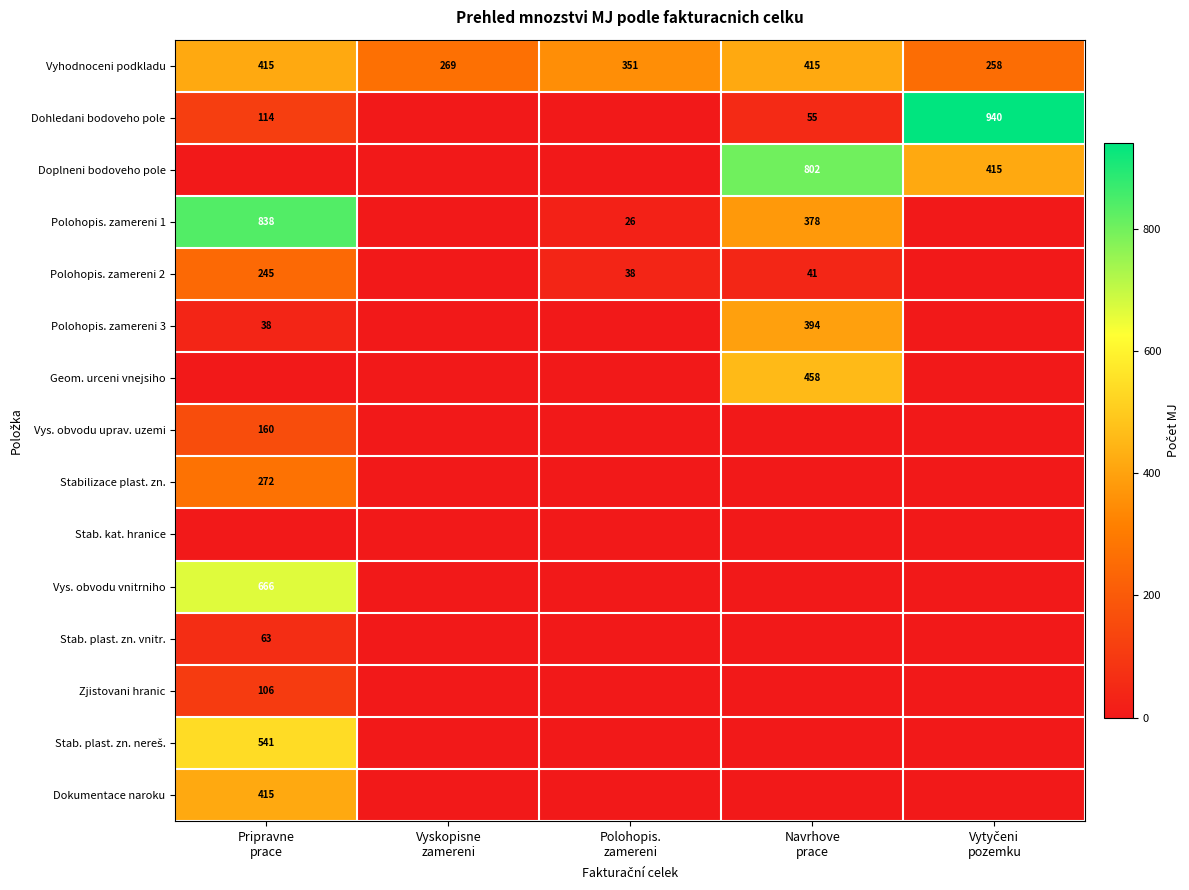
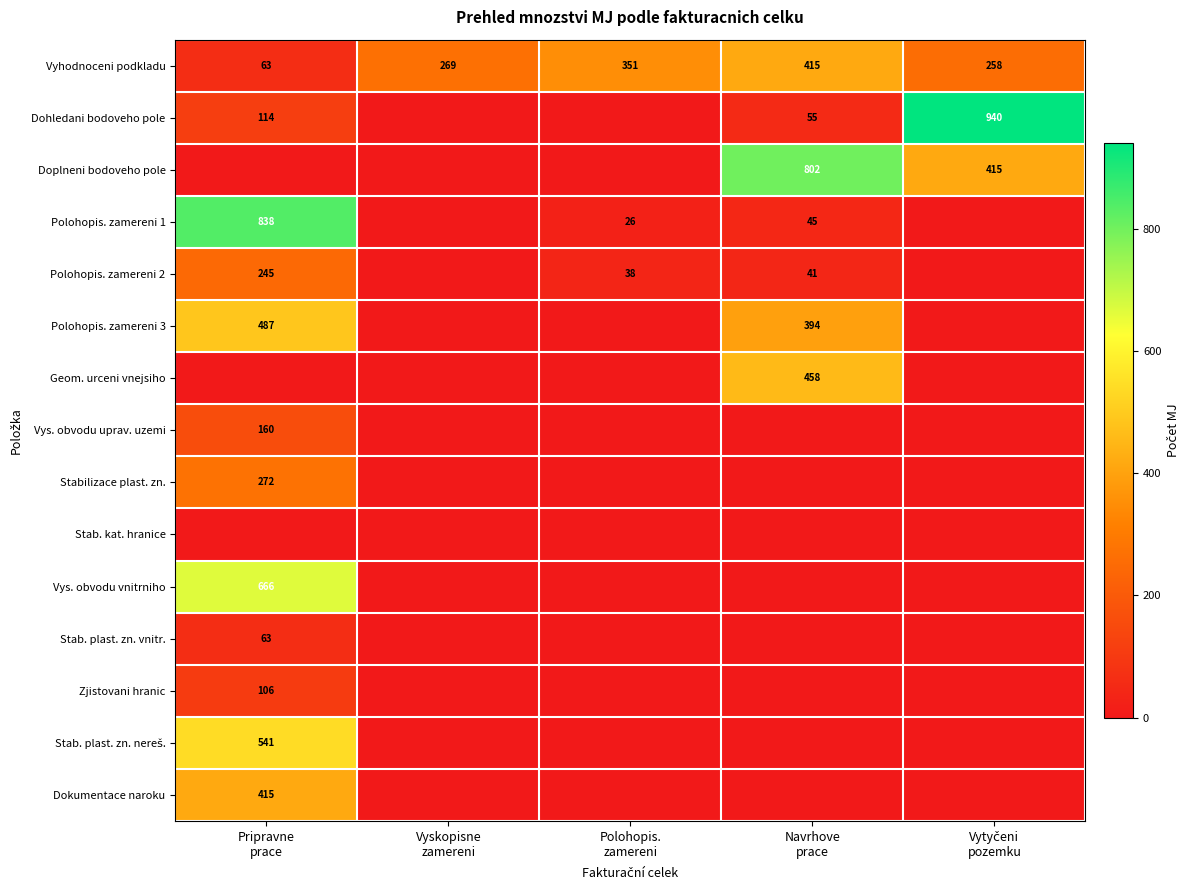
Vyhodnoceni podkladu, Pripravne prace: 415 -> 63
Polohopis. zamereni 1, Navrhove prace: 378 -> 45
Polohopis. zamereni 3, Pripravne prace: 38 -> 487
